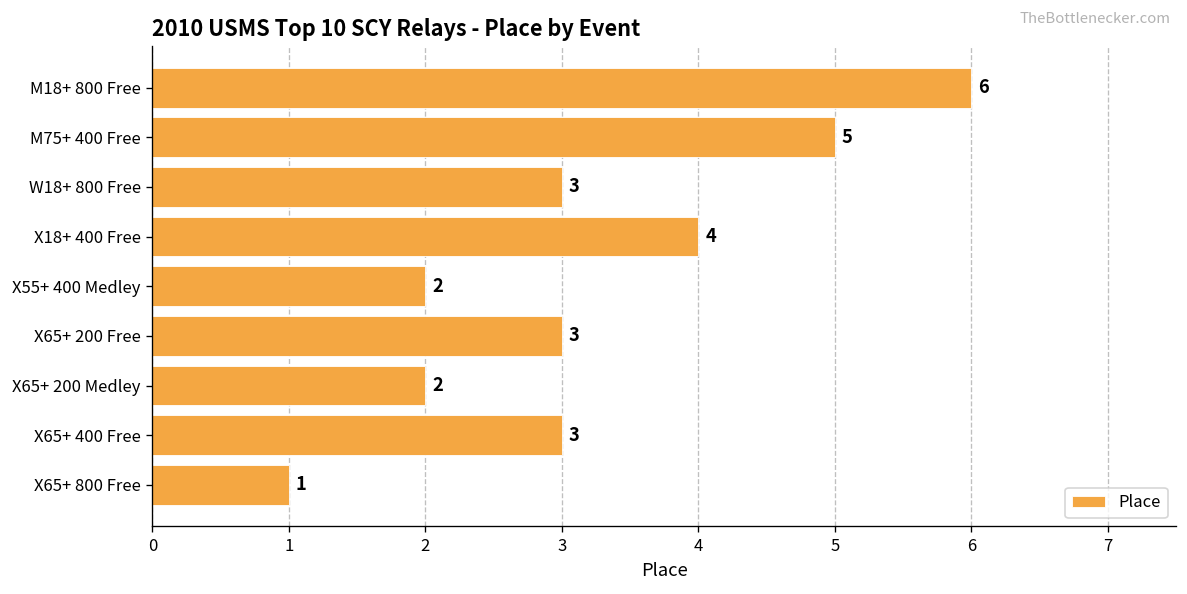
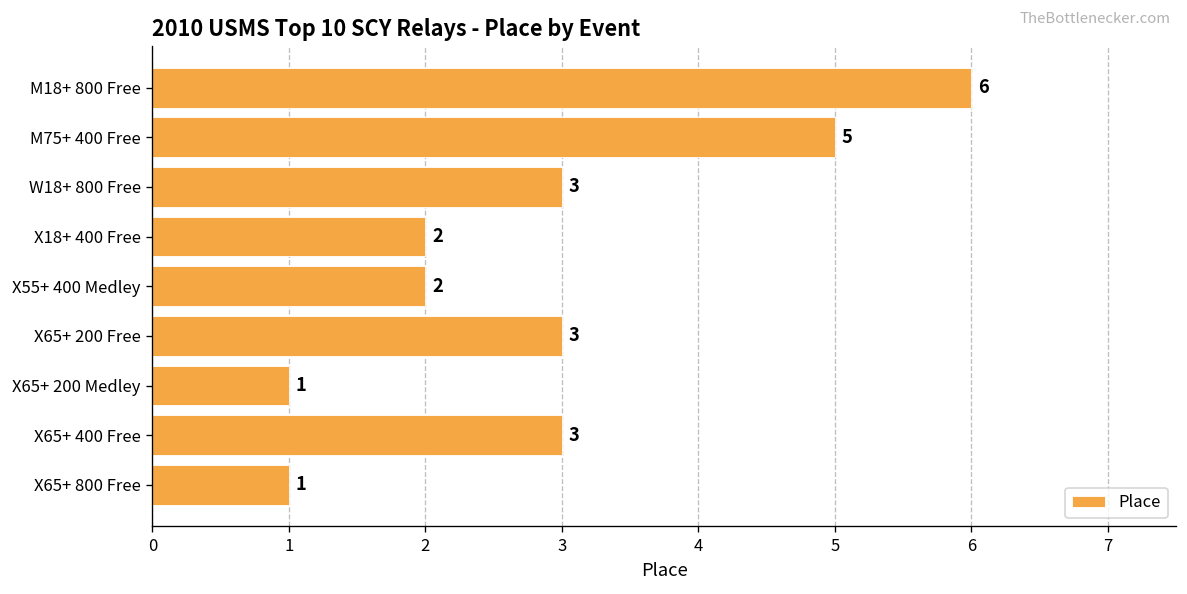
X18+ 400 Free: 4 -> 2
X65+ 200 Medley: 2 -> 1
